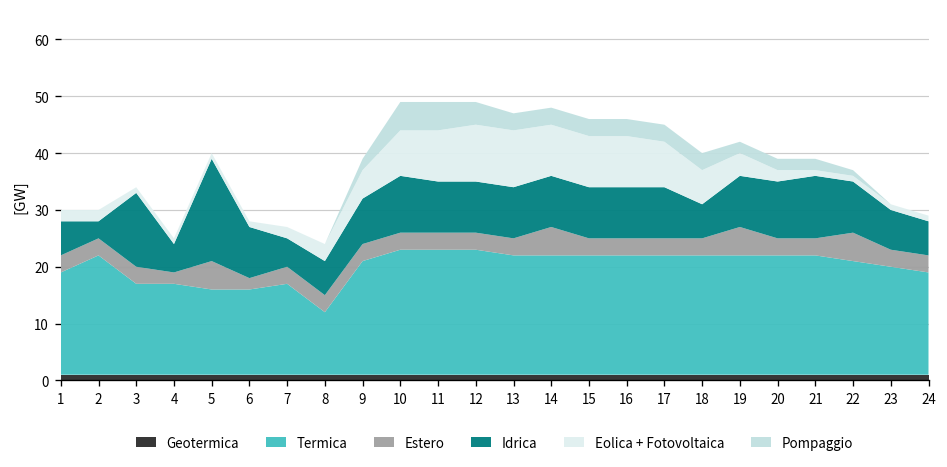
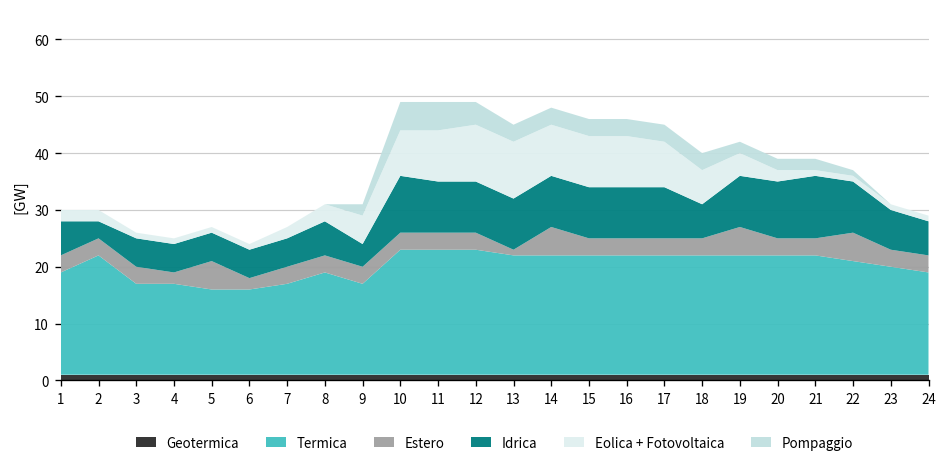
Idrica, 3: 13 -> 5
Idrica, 5: 18 -> 5
Idrica, 6: 9 -> 5
Termica, 8: 11 -> 18
Termica, 9: 20 -> 16
Idrica, 9: 8 -> 4
Estero, 13: 3 -> 1
